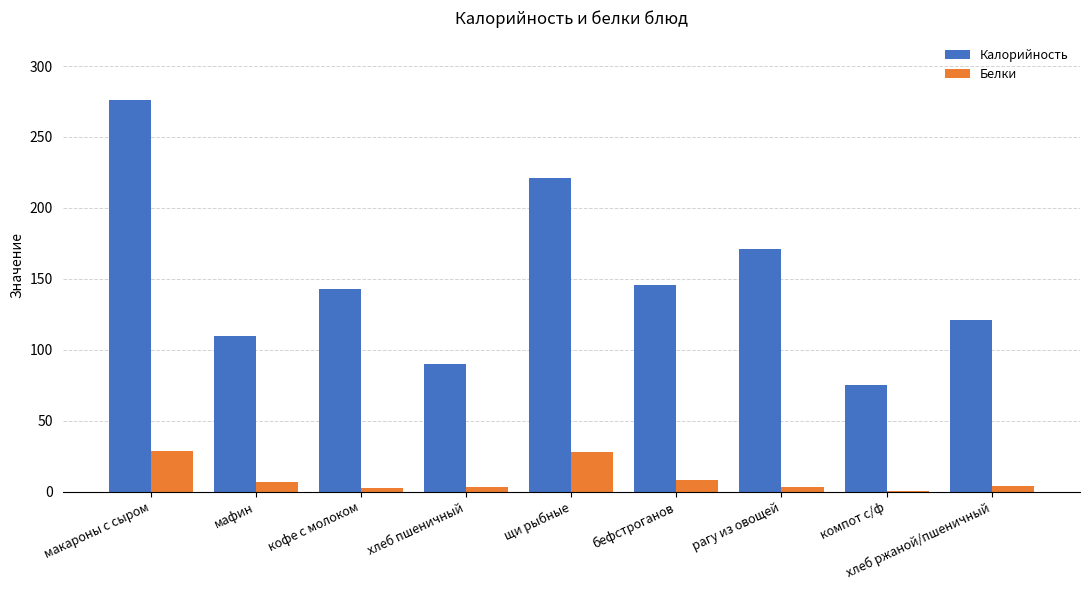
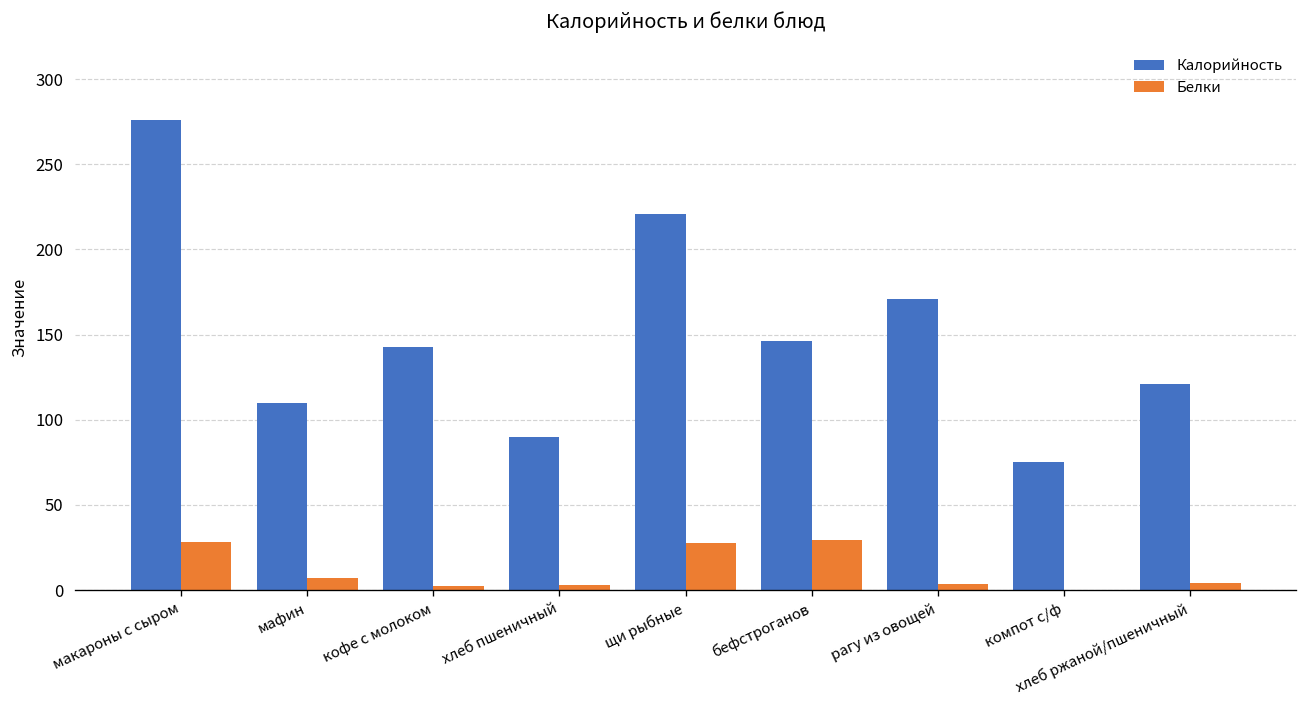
Белки, бефстроганов: 8 -> 29
